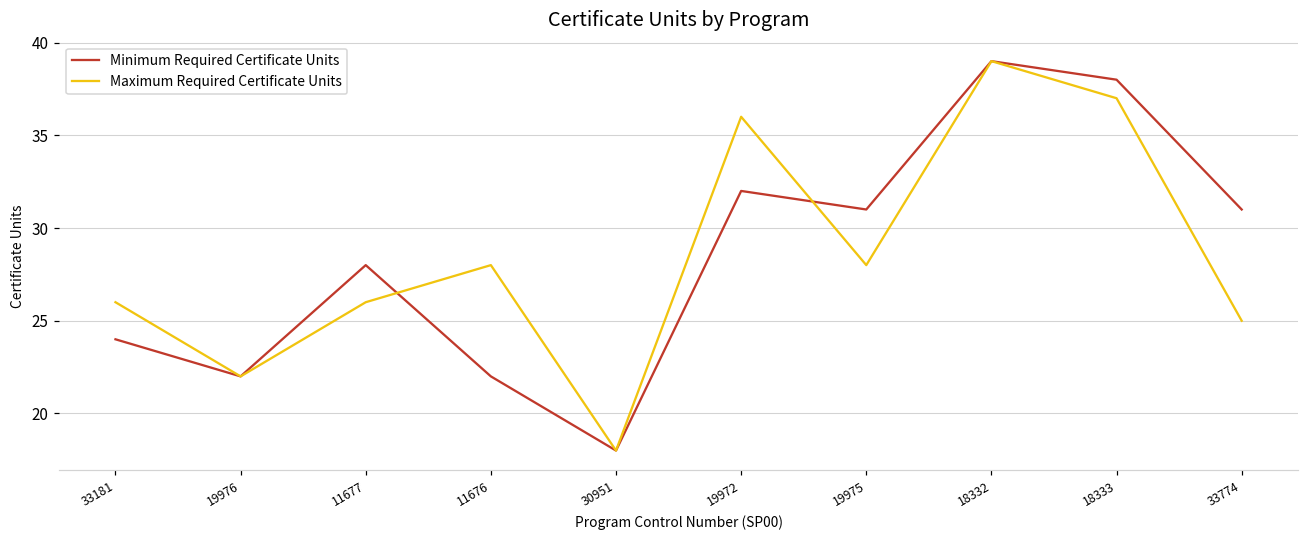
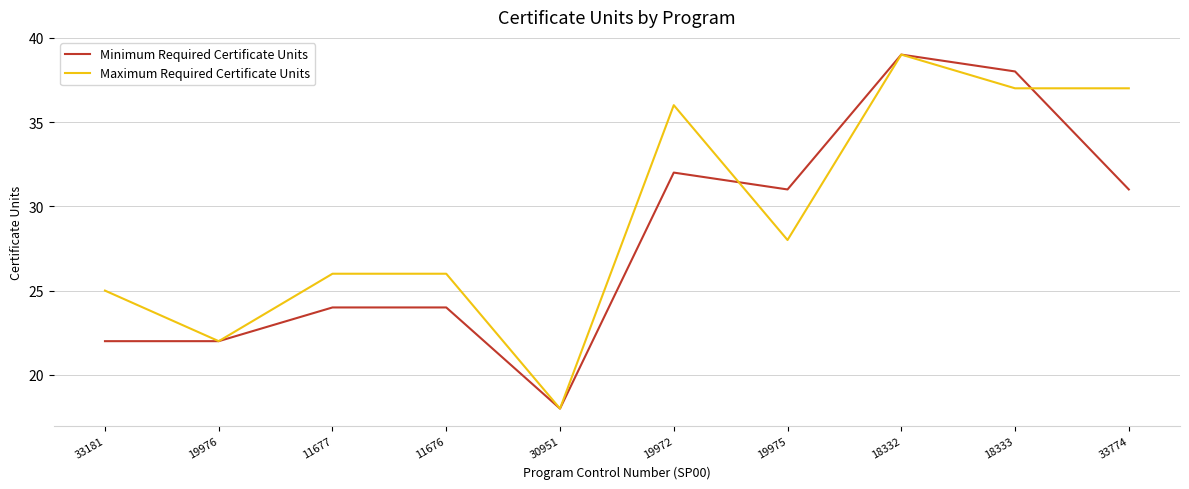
Minimum Required Certificate Units, 33181: 24 -> 22
Maximum Required Certificate Units, 33181: 26 -> 25
Minimum Required Certificate Units, 11677: 28 -> 24
Minimum Required Certificate Units, 11676: 22 -> 24
Maximum Required Certificate Units, 11676: 28 -> 26
Maximum Required Certificate Units, 33774: 25 -> 37
